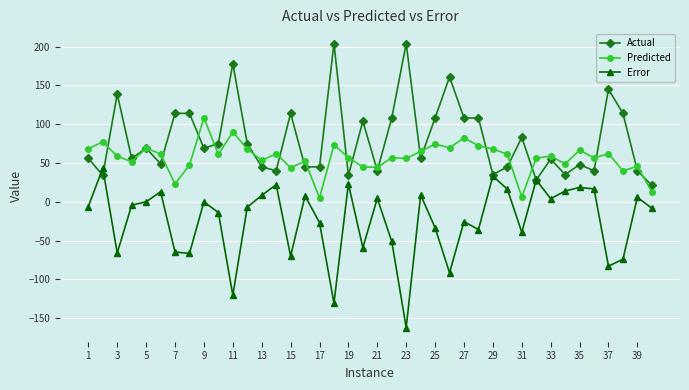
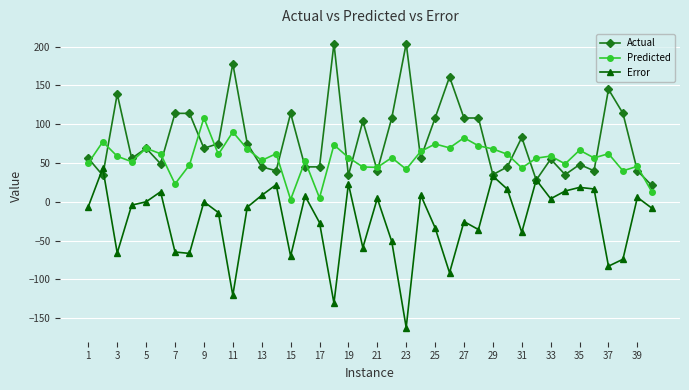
Predicted, 1: 70 -> 50
Predicted, 15: 40 -> 0
Predicted, 23: 60 -> 40
Predicted, 31: 10 -> 40
